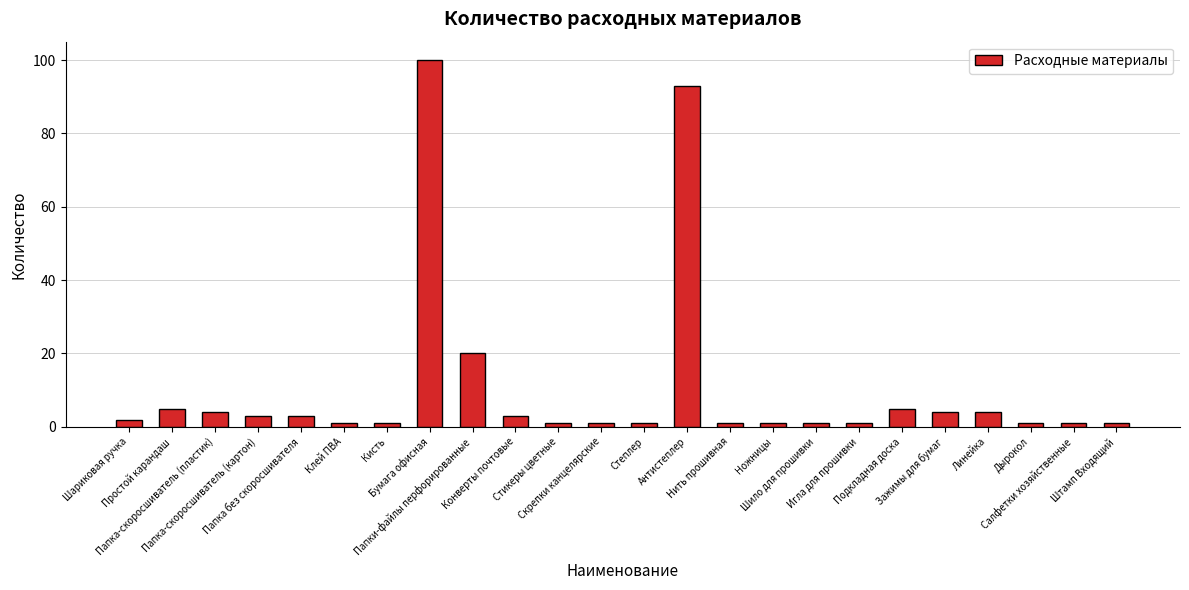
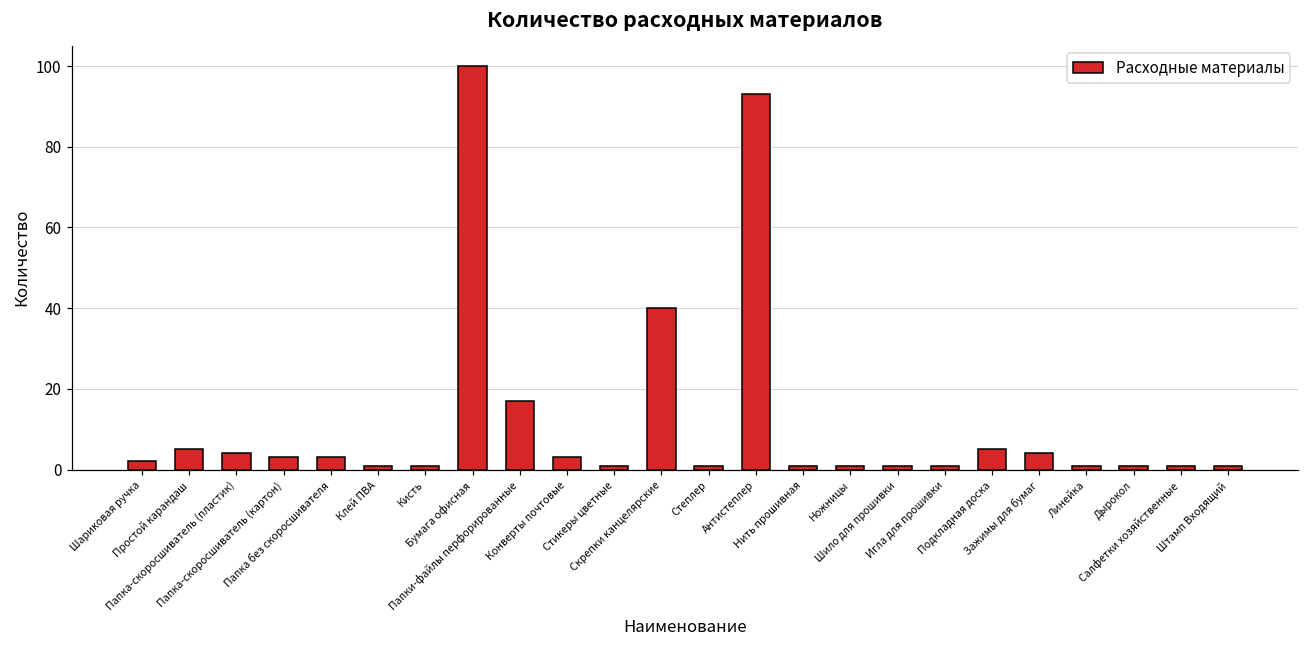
Папки-файлы перфорированные: 20 -> 17
Скрепки канцелярские: 1 -> 40
Линейка: 4 -> 1
